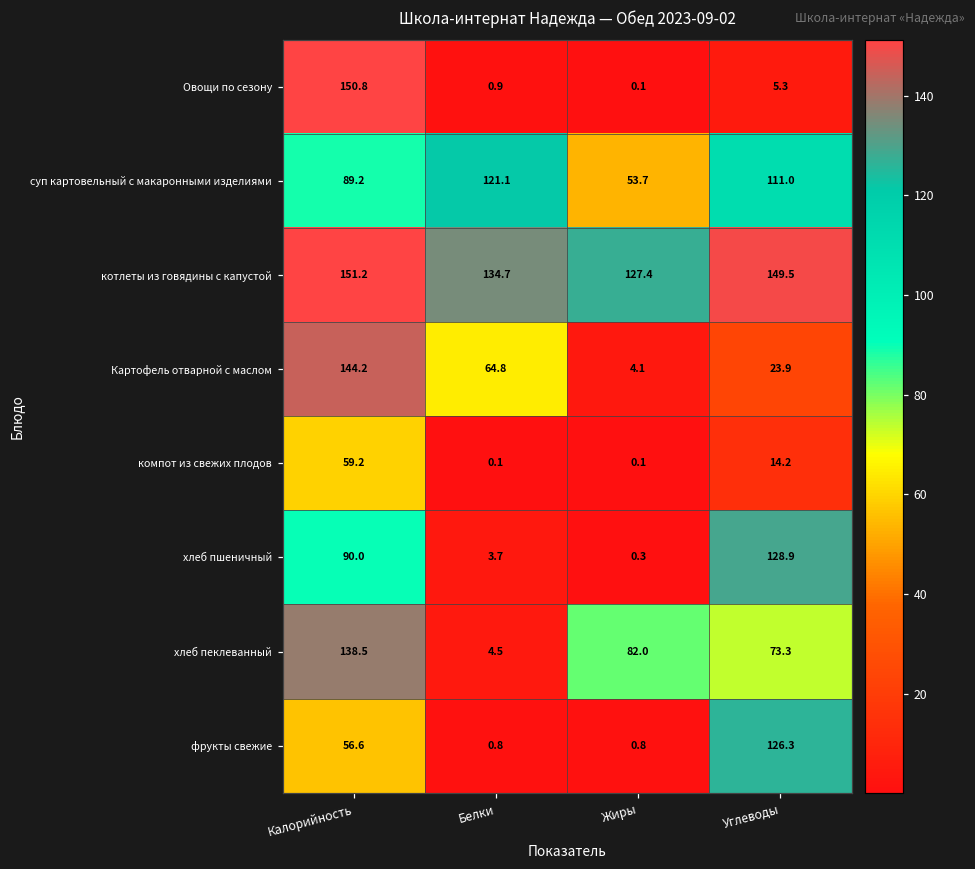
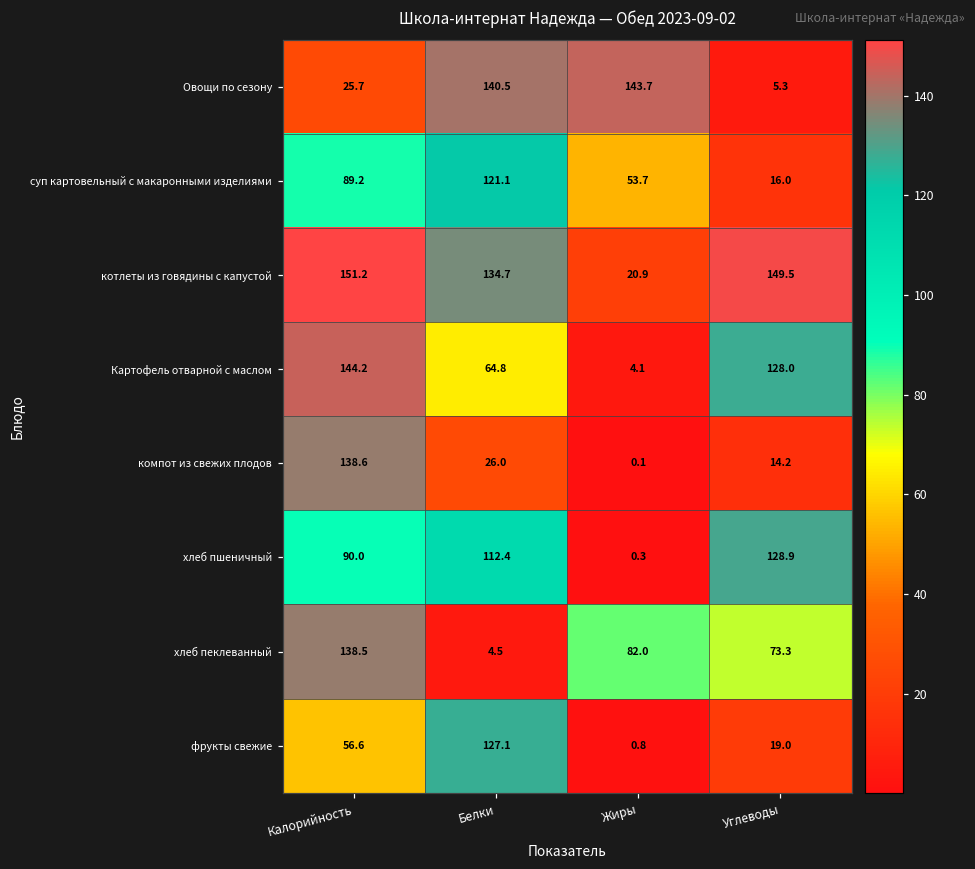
Овощи по сезону, Калорийность: 150.8 -> 25.7
Овощи по сезону, Белки: 0.9 -> 140.5
Овощи по сезону, Жиры: 0.1 -> 143.7
суп картовельный с макаронными изделиями, Углеводы: 111.0 -> 16.0
котлеты из говядины с капустой, Жиры: 127.4 -> 20.9
Картофель отварной с маслом, Углеводы: 23.9 -> 128.0
компот из свежих плодов, Калорийность: 59.2 -> 138.6
компот из свежих плодов, Белки: 0.1 -> 26.0
хлеб пшеничный, Белки: 3.7 -> 112.4
фрукты свежие, Белки: 0.8 -> 127.1
фрукты свежие, Углеводы: 126.3 -> 19.0
